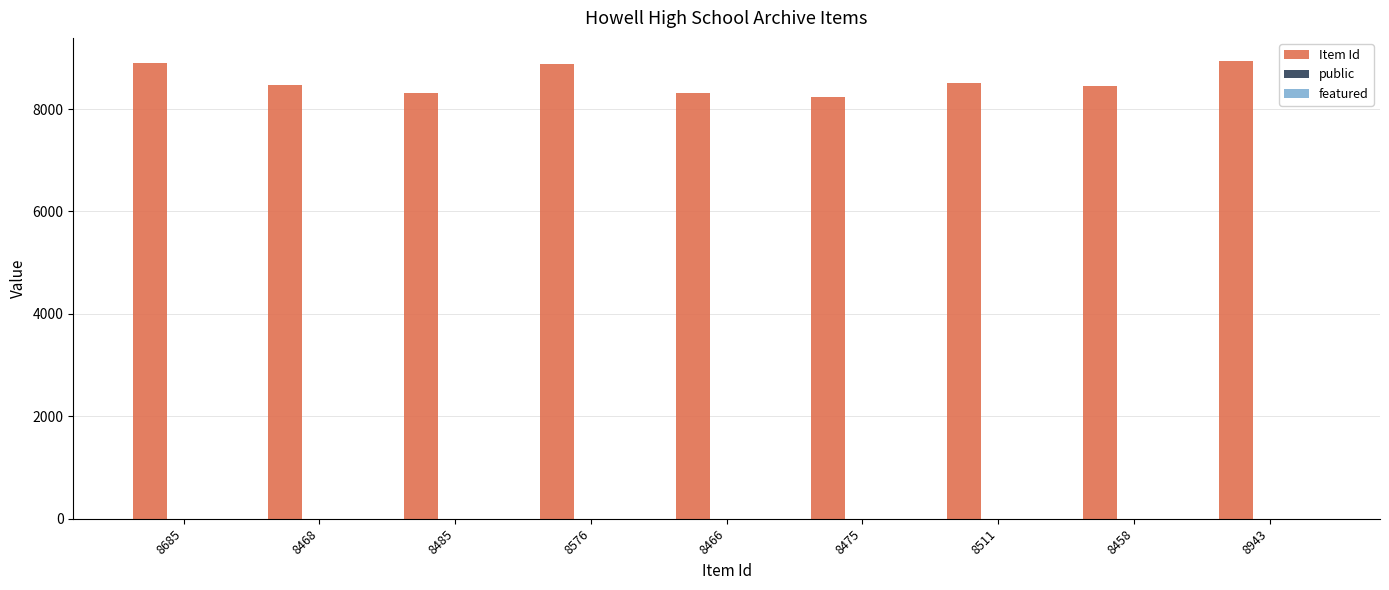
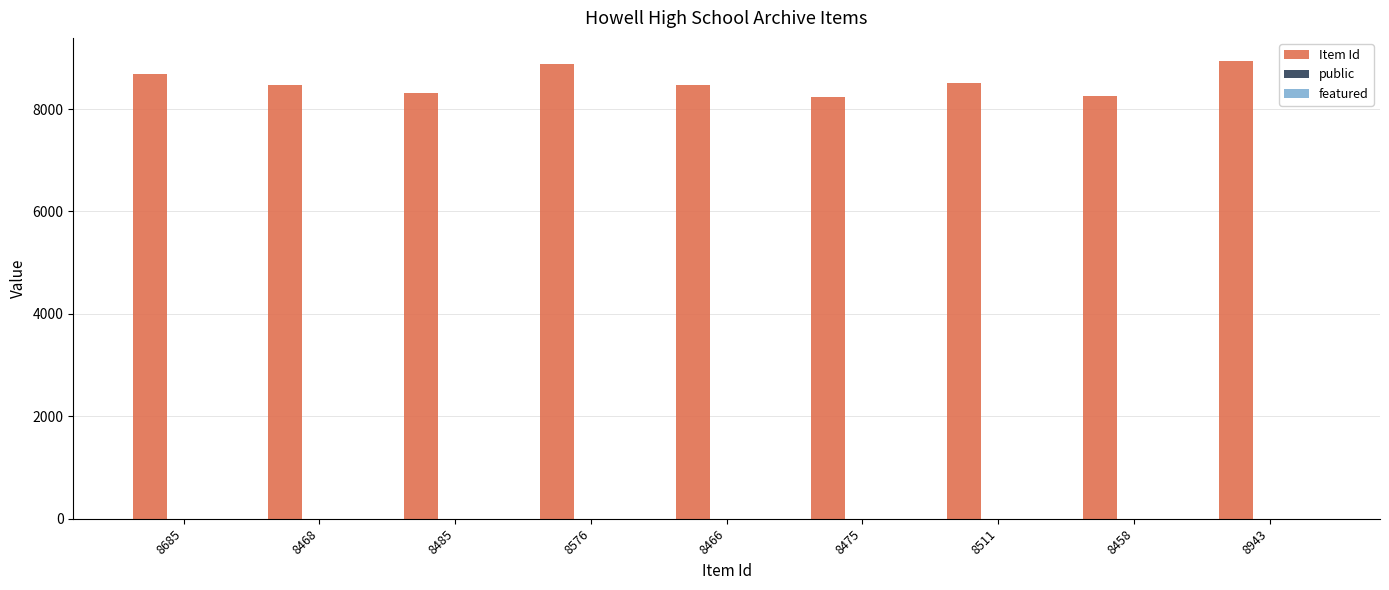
Item Id, 8685: 8900 -> 8700
Item Id, 8466: 8300 -> 8500
Item Id, 8458: 8500 -> 8200
